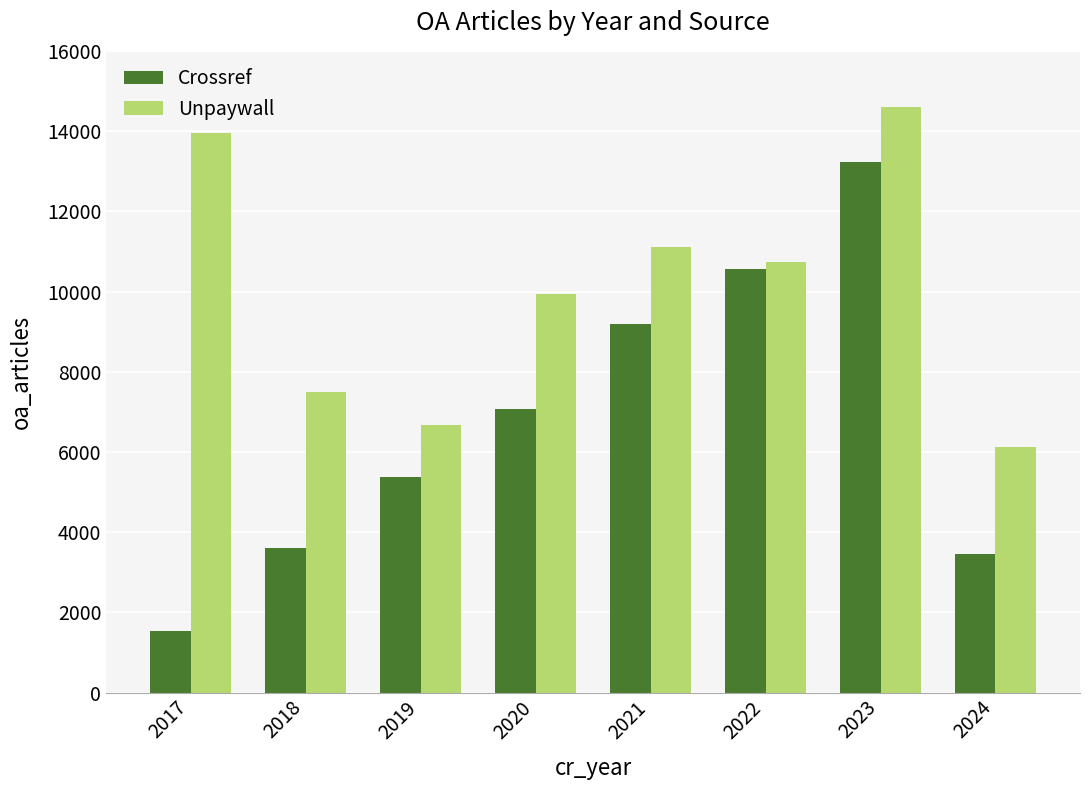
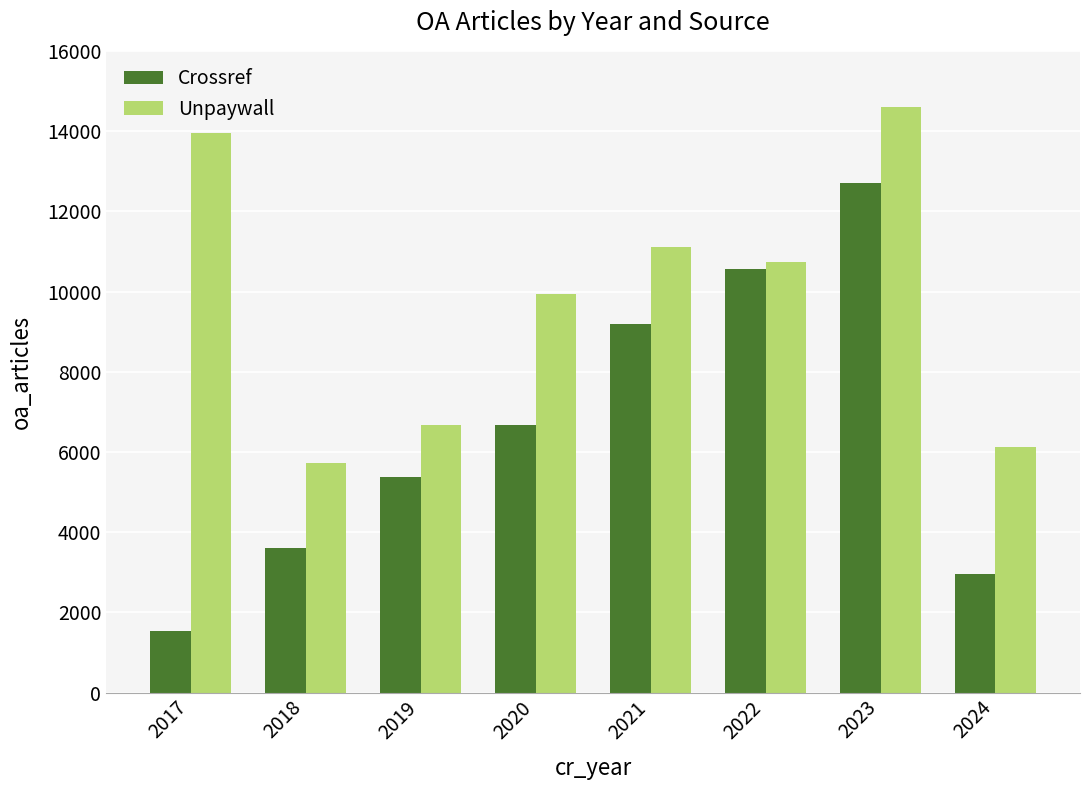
Unpaywall, 2018: 7500 -> 5700
Crossref, 2020: 7100 -> 6700
Crossref, 2023: 13200 -> 12700
Crossref, 2024: 3500 -> 2900
